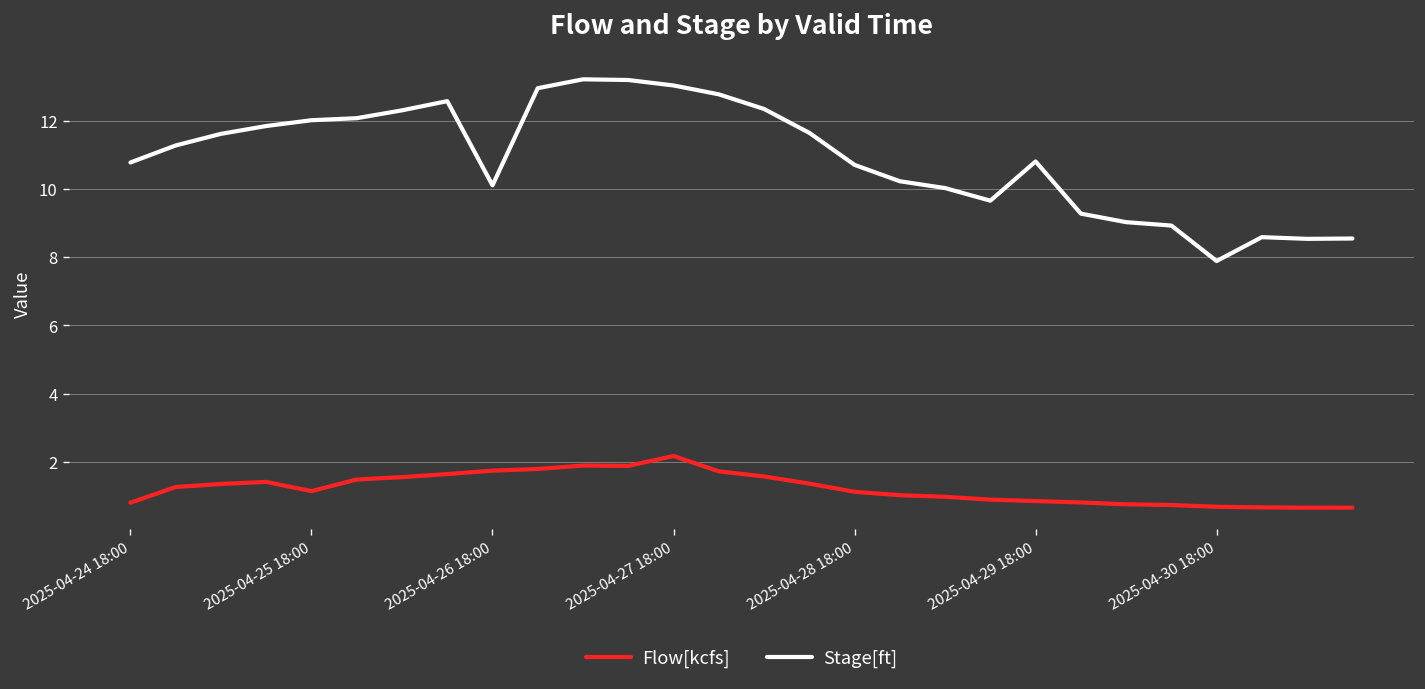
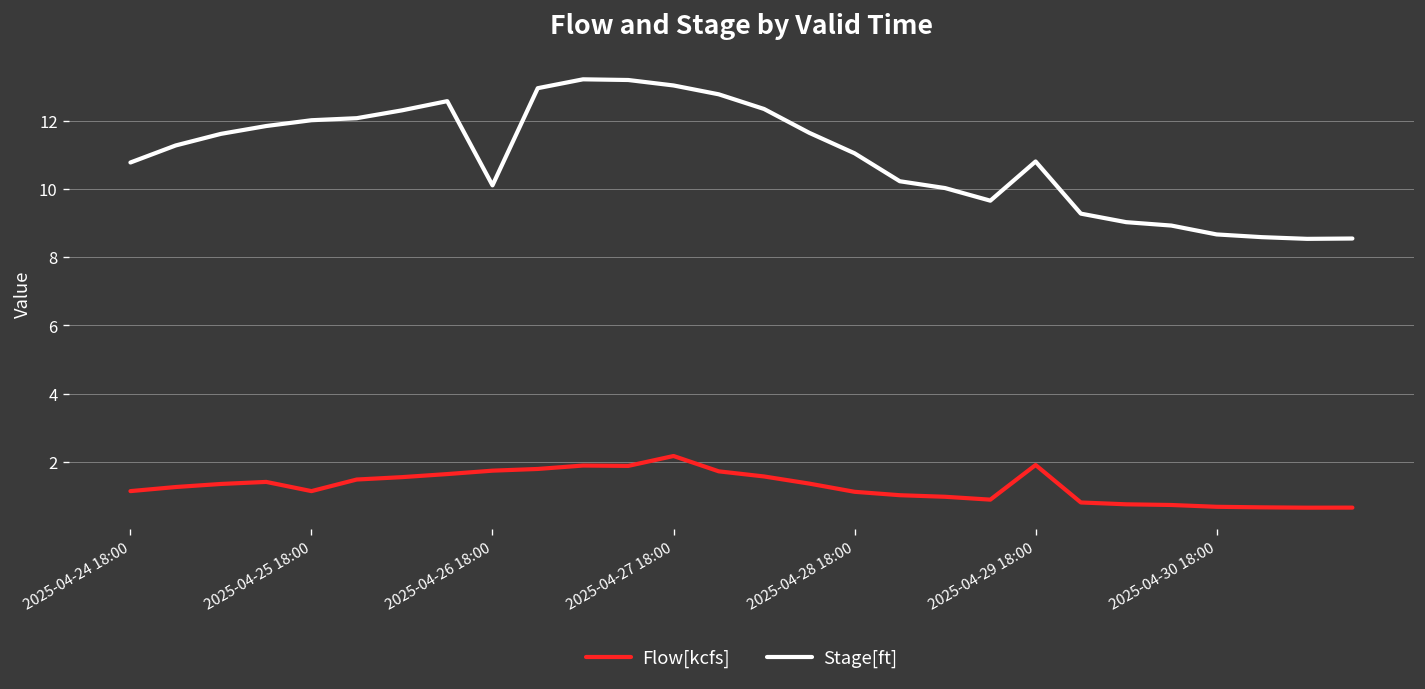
Flow[kcfs], 2025-04-24 18:00: 0.8 -> 1.1
Stage[ft], 2025-04-28 18:00: 10.7 -> 11.1
Flow[kcfs], 2025-04-29 18:00: 0.8 -> 1.9
Stage[ft], 2025-04-30 18:00: 7.9 -> 8.7
